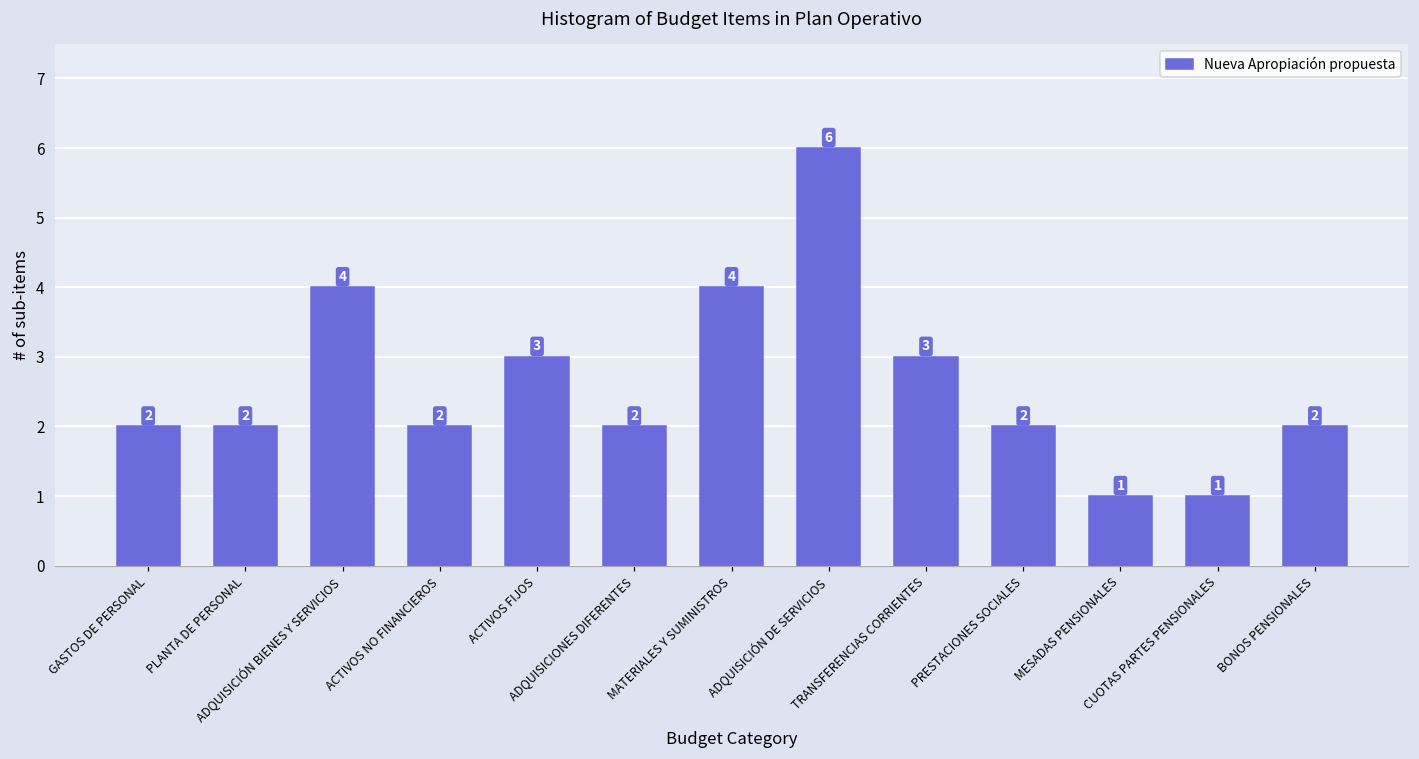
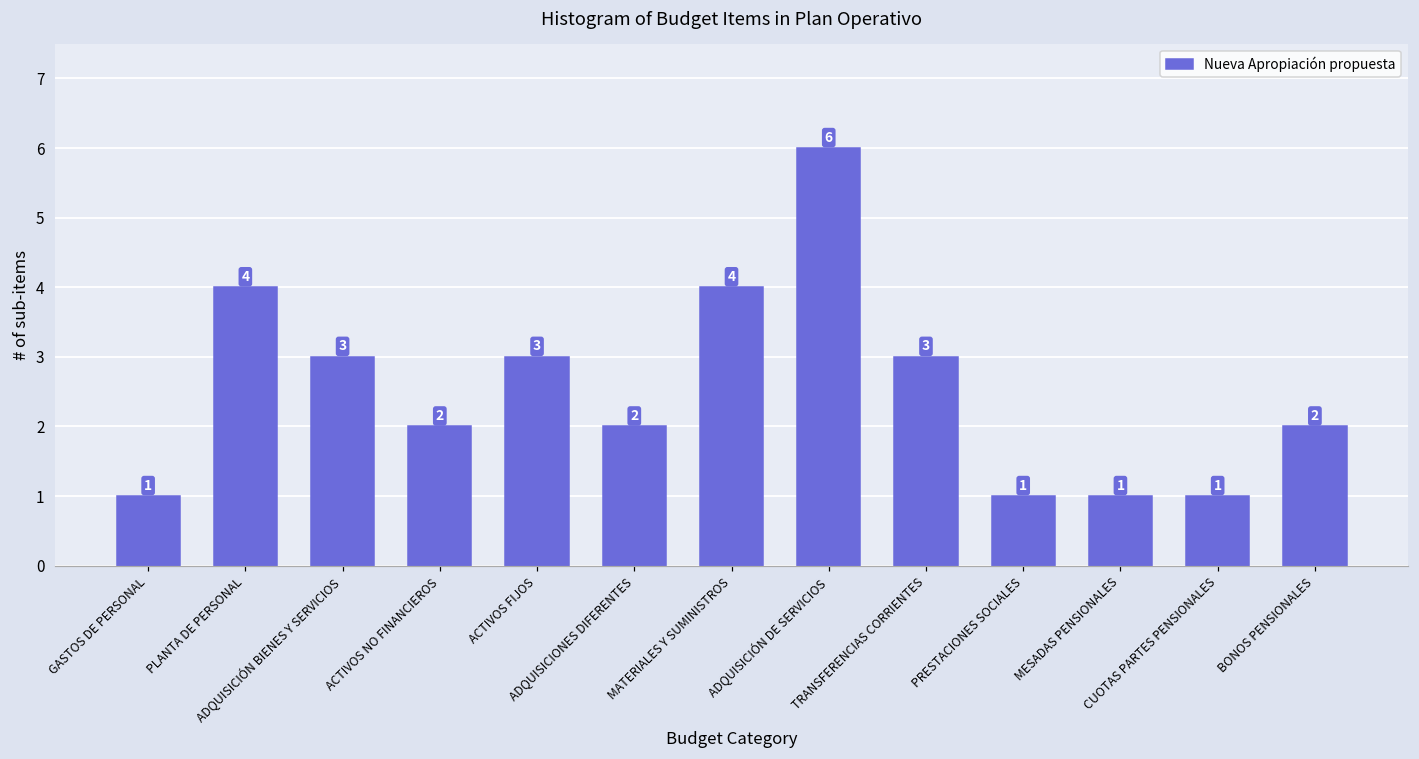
GASTOS DE PERSONAL: 2 -> 1
PLANTA DE PERSONAL: 2 -> 4
ADQUISICIÓN BIENES Y SERVICIOS: 4 -> 3
PRESTACIONES SOCIALES: 2 -> 1
